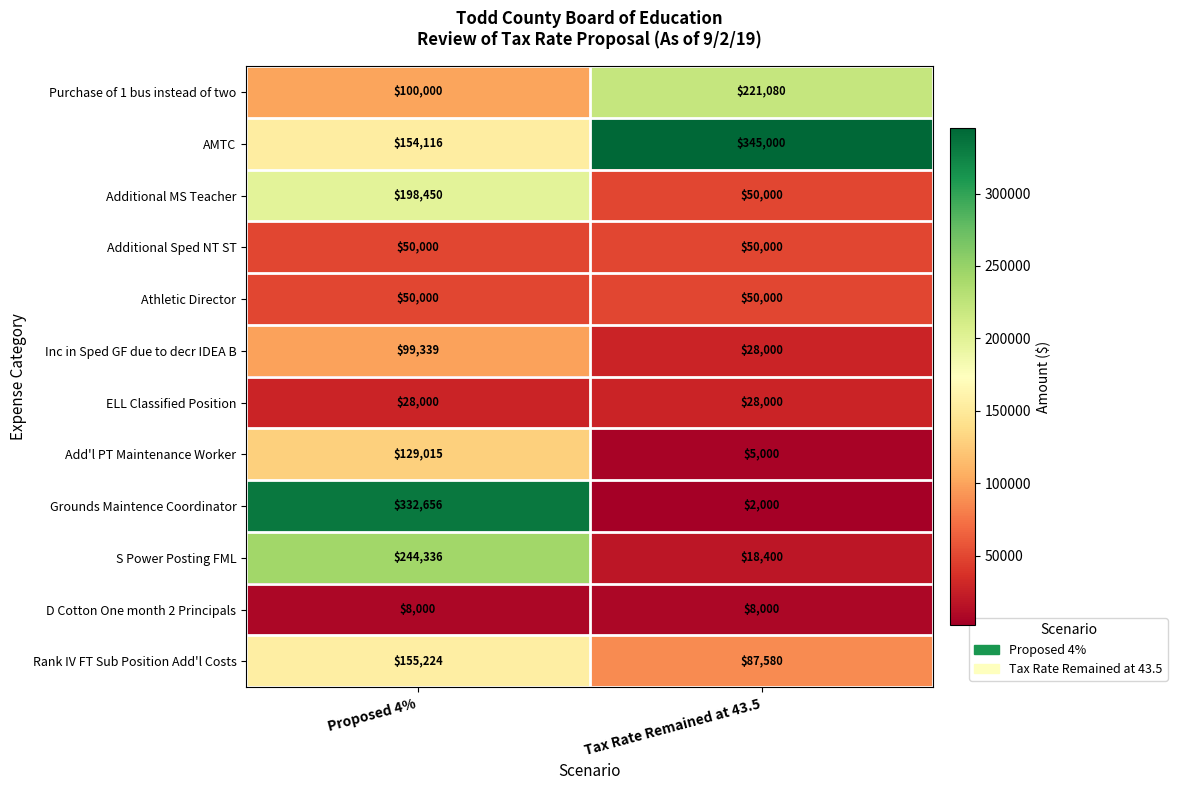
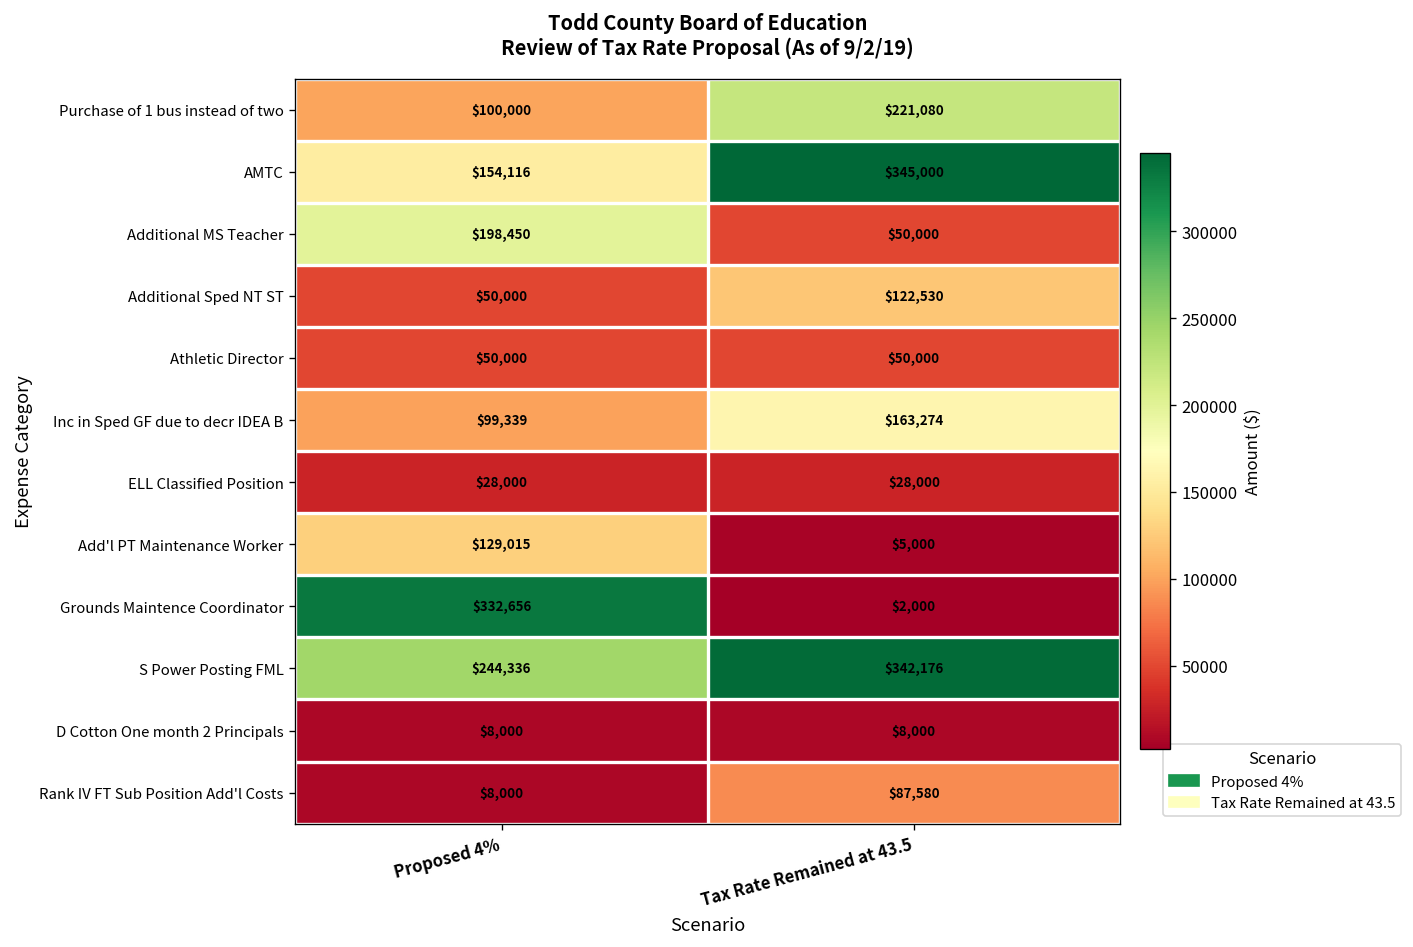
Additional Sped NT ST, Tax Rate Remained at 43.5: $50,000 -> $122,530
Inc in Sped GF due to decr IDEA B, Tax Rate Remained at 43.5: $28,000 -> $163,274
S Power Posting FML, Tax Rate Remained at 43.5: $18,400 -> $342,176
Rank IV FT Sub Position Add'l Costs, Proposed 4%: $155,224 -> $8,000
